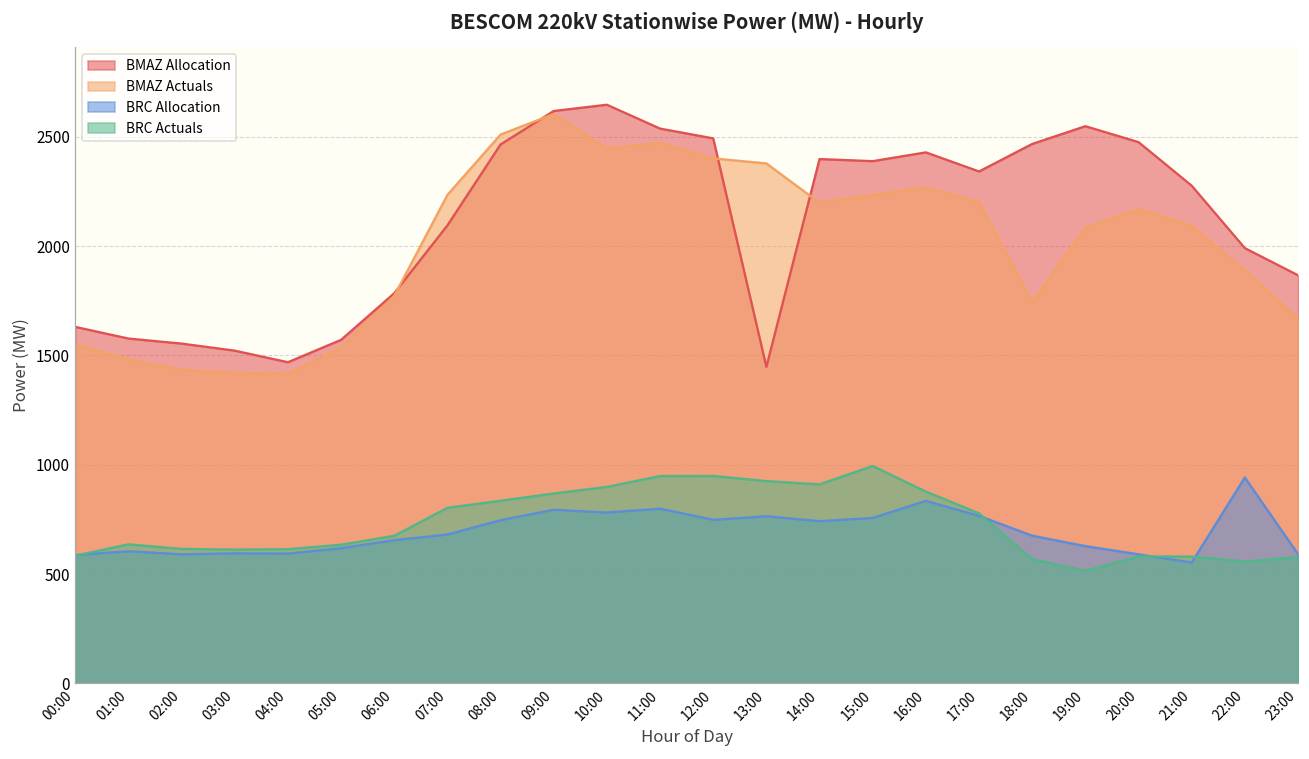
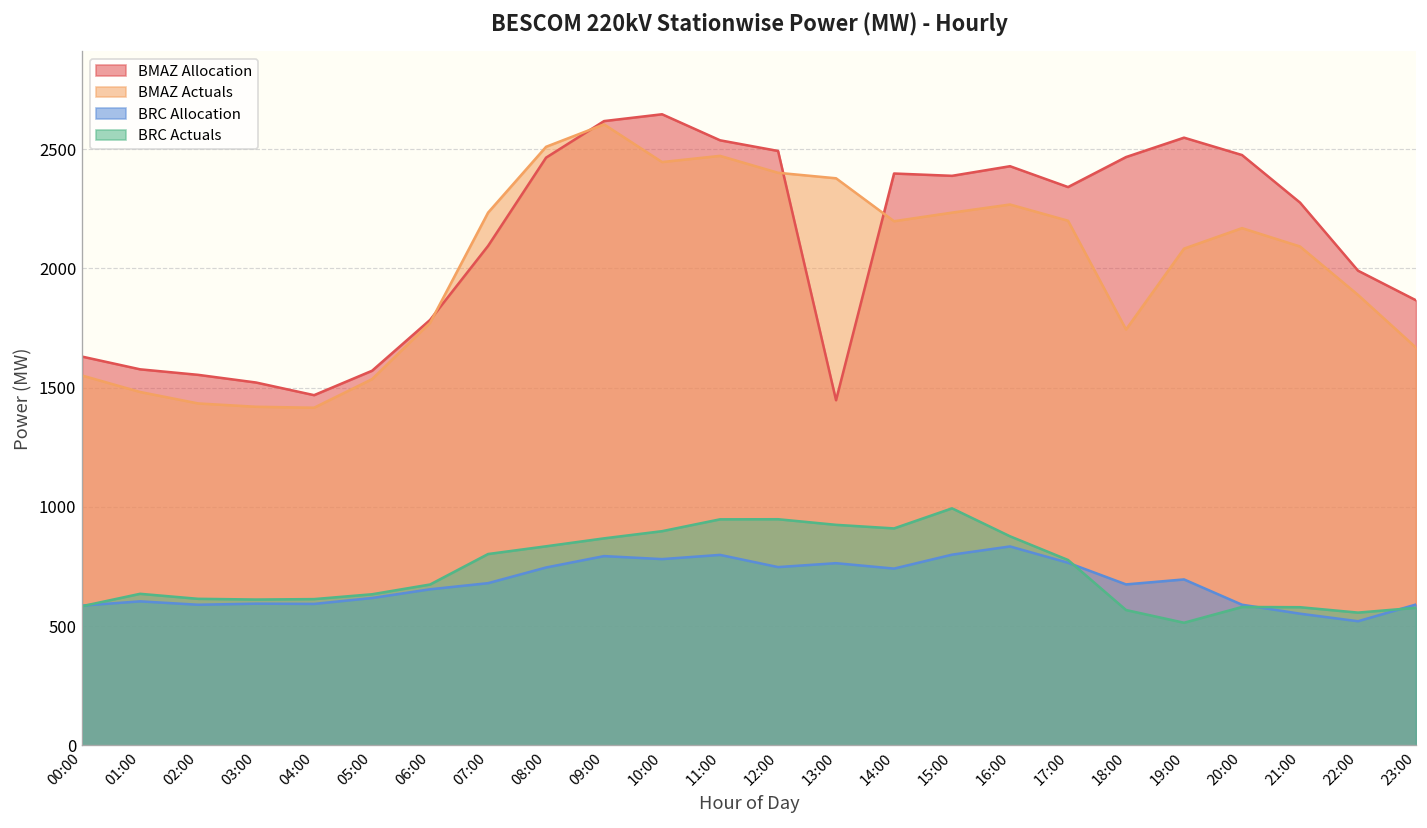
BRC Allocation, 15:00: 760 -> 800
BRC Allocation, 19:00: 630 -> 700
BRC Allocation, 22:00: 940 -> 520
